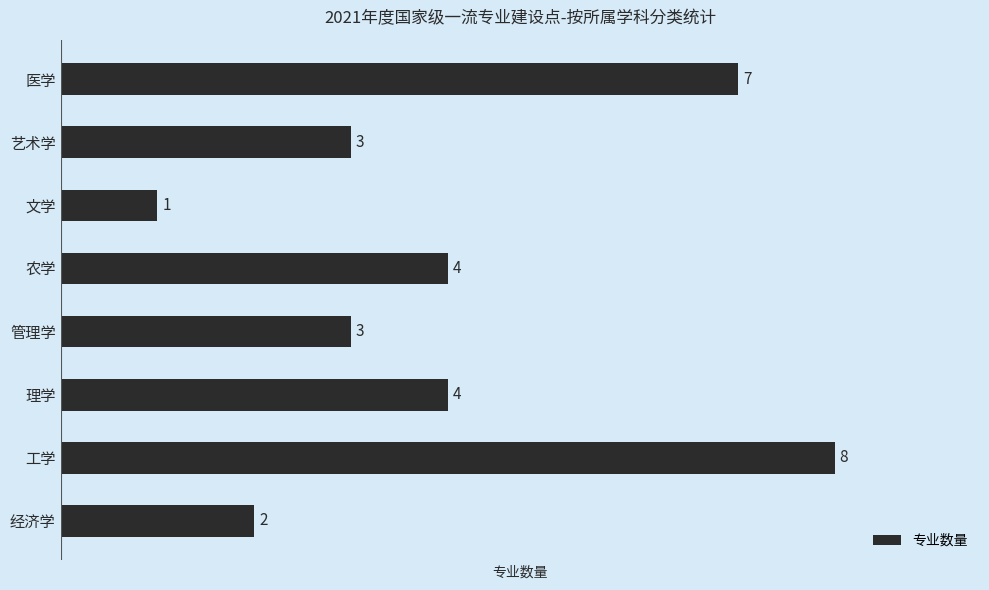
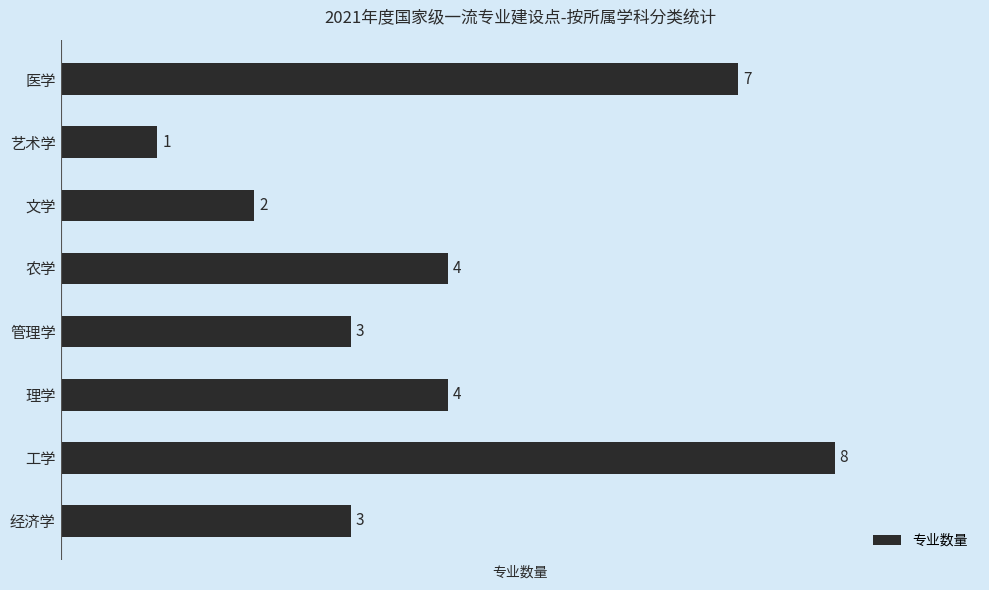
艺术学: 3 -> 1
文学: 1 -> 2
经济学: 2 -> 3
